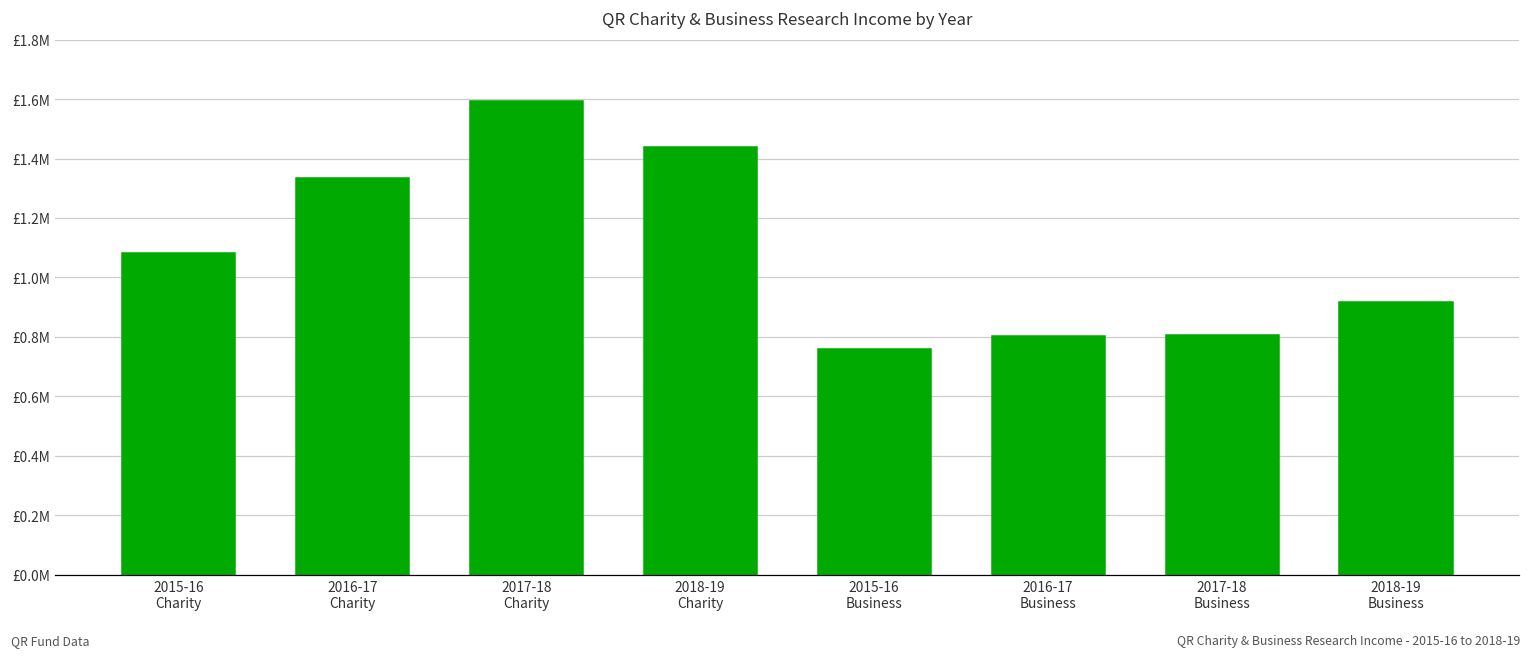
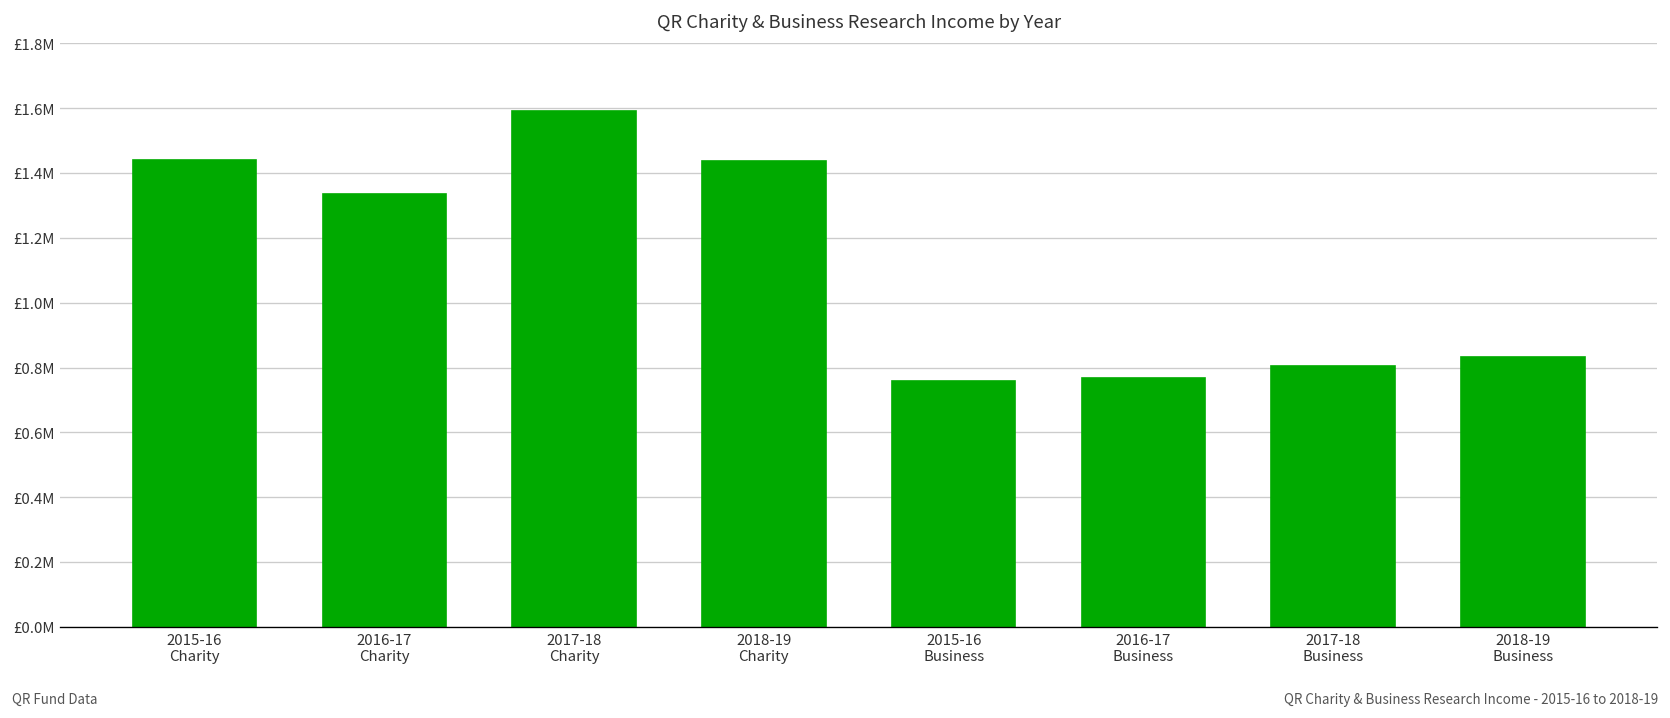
2015-16 Charity: £1080000 -> £1440000
2016-17 Business: £800000 -> £770000
2018-19 Business: £920000 -> £830000
